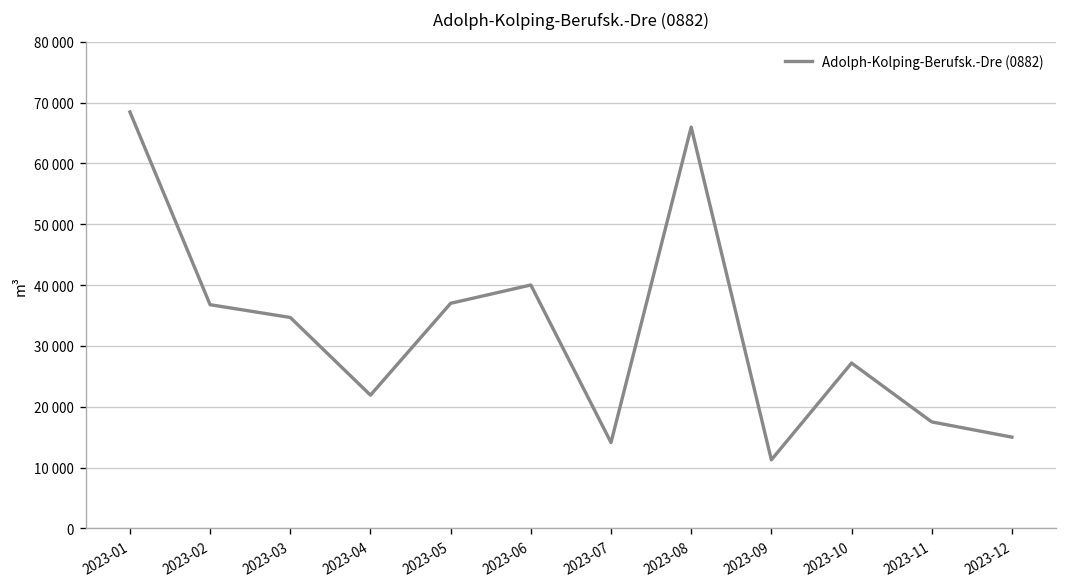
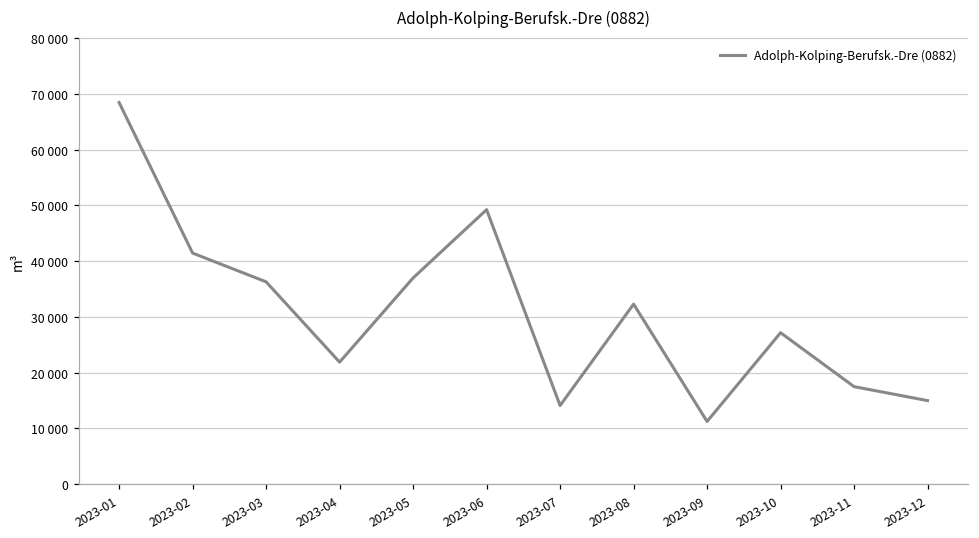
2023-02: 37000 -> 41000
2023-03: 35000 -> 36000
2023-06: 40000 -> 49000
2023-08: 66000 -> 32000
